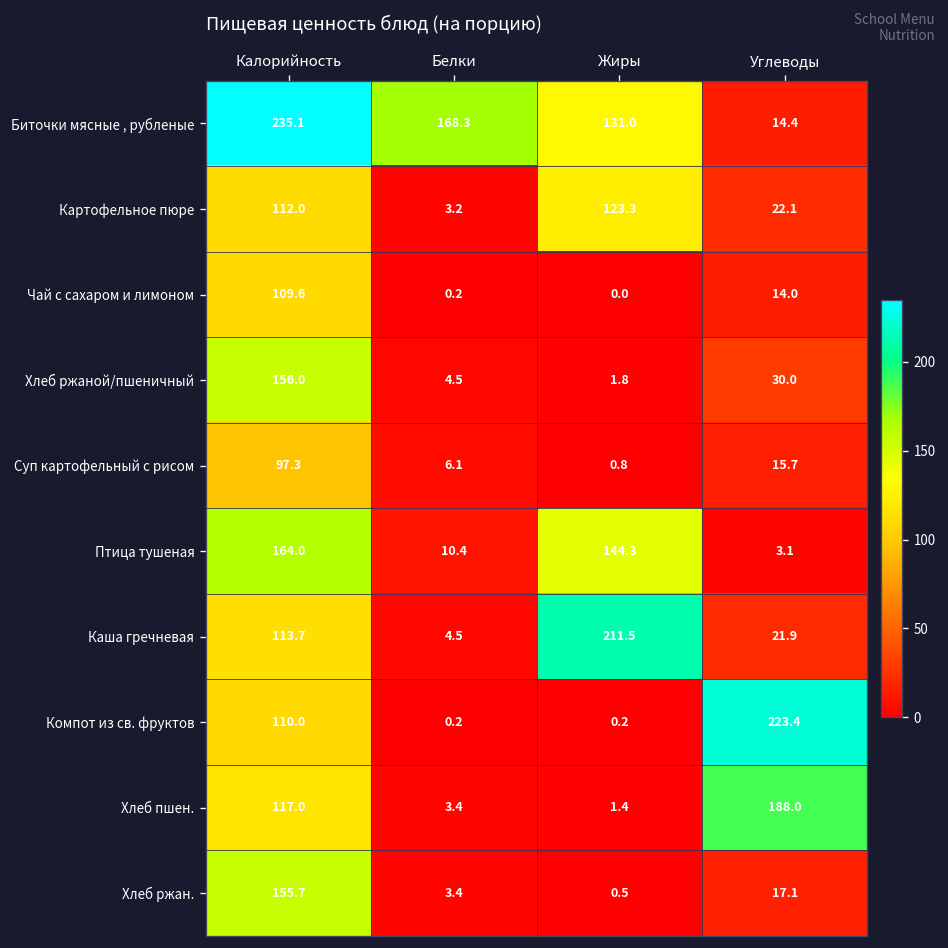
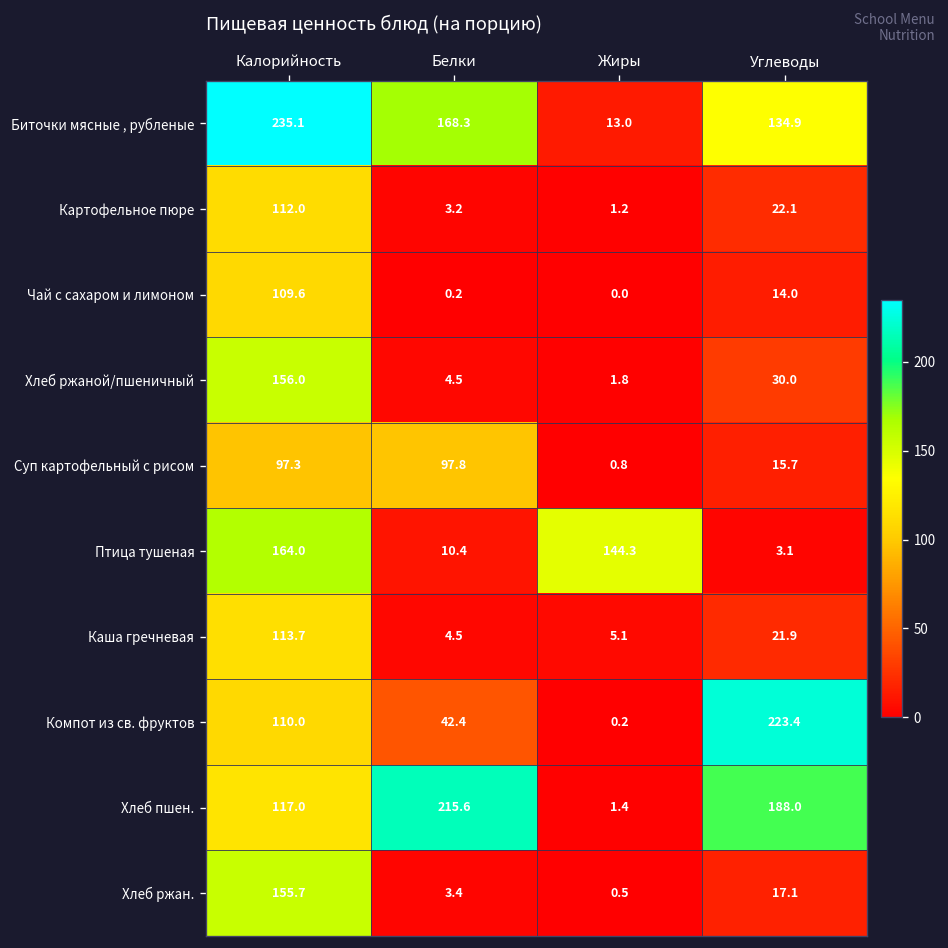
Биточки мясные , рубленые, Жиры: 131.0 -> 13.0
Биточки мясные , рубленые, Углеводы: 14.4 -> 134.9
Картофельное пюре, Жиры: 123.3 -> 1.2
Суп картофельный с рисом, Белки: 6.1 -> 97.8
Каша гречневая, Жиры: 211.5 -> 5.1
Компот из св. фруктов, Белки: 0.2 -> 42.4
Хлеб пшен., Белки: 3.4 -> 215.6
